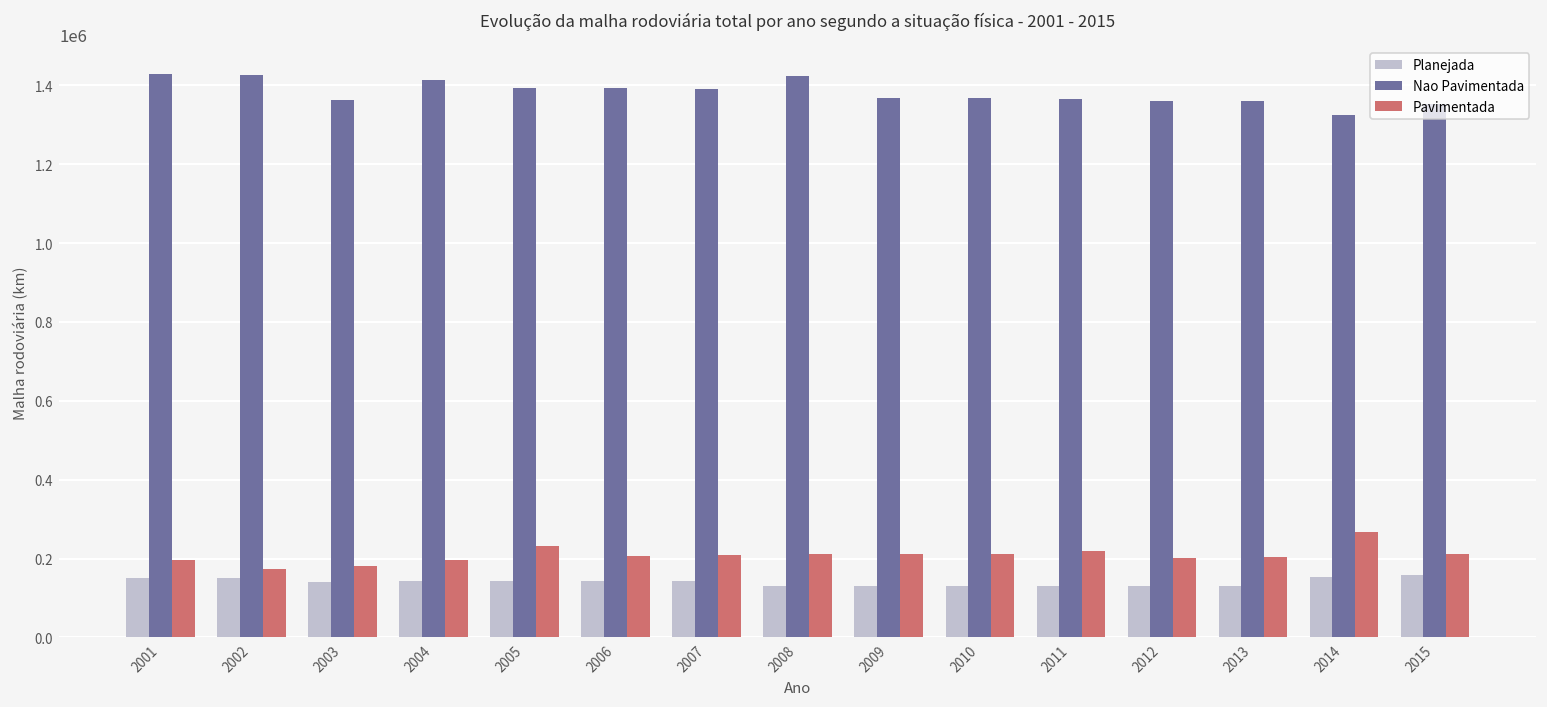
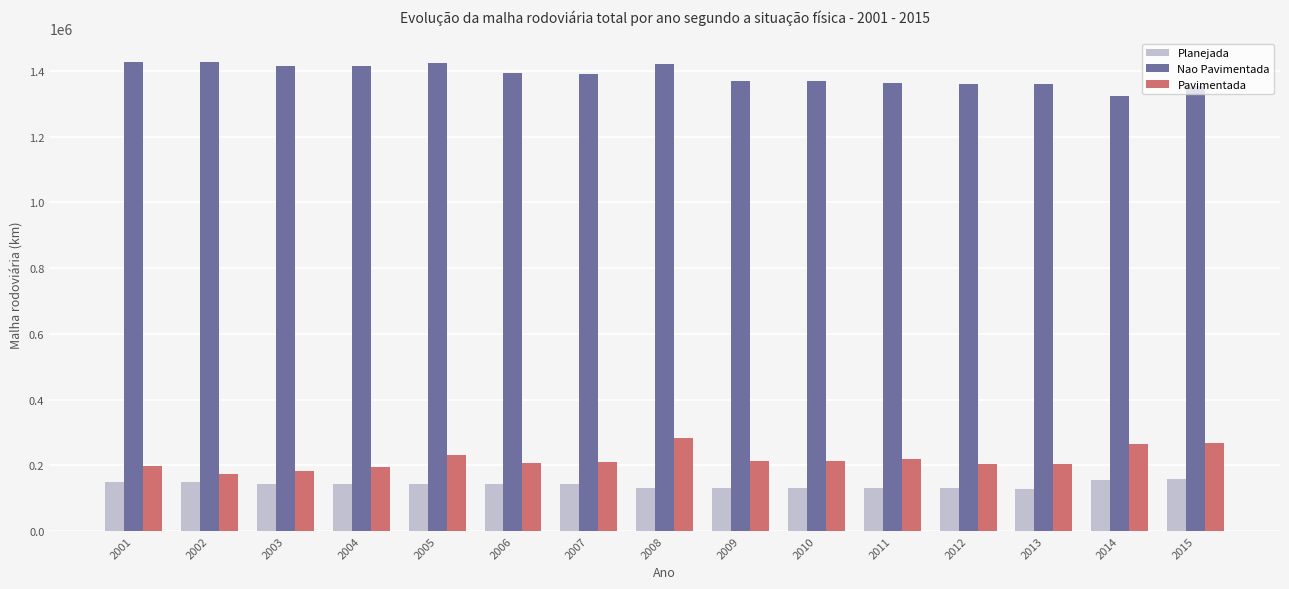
Nao Pavimentada, 2003: 1360000 -> 1420000
Nao Pavimentada, 2005: 1390000 -> 1420000
Pavimentada, 2008: 210000 -> 280000
Pavimentada, 2015: 210000 -> 270000
